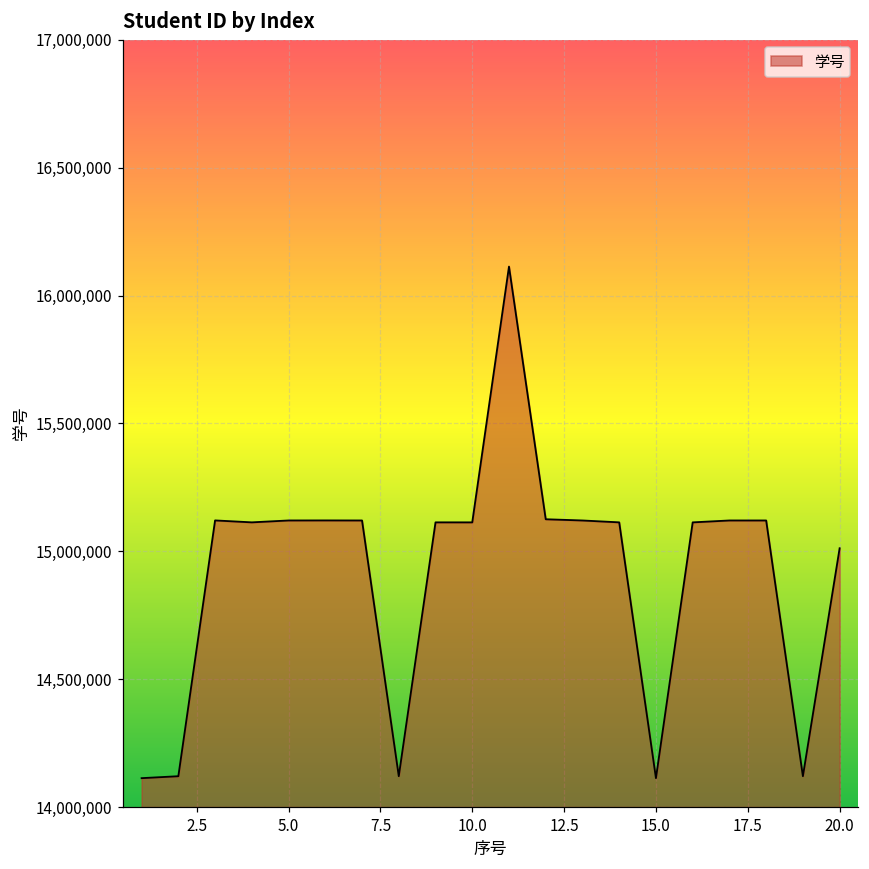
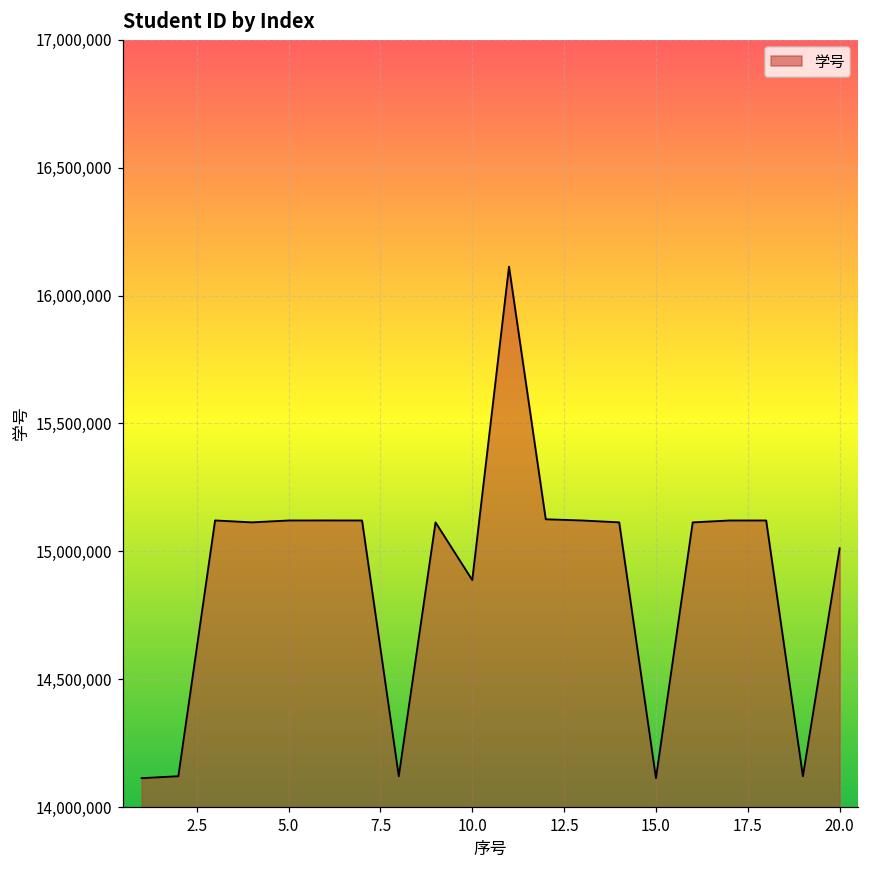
10.0: 15,110,000 -> 14,890,000
